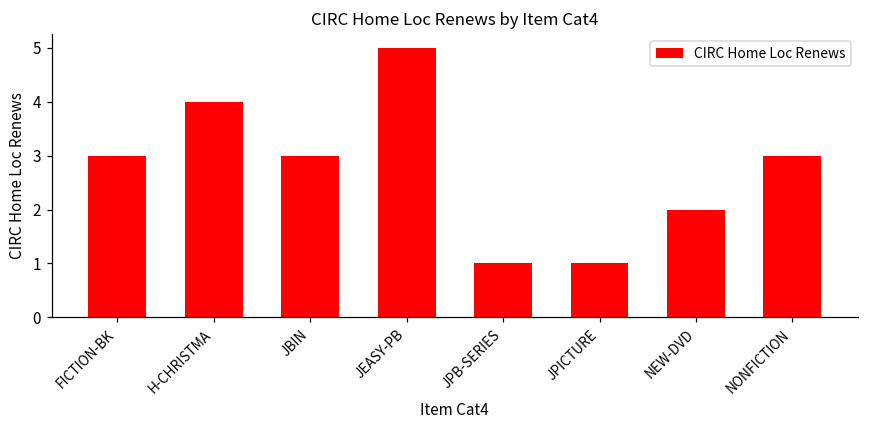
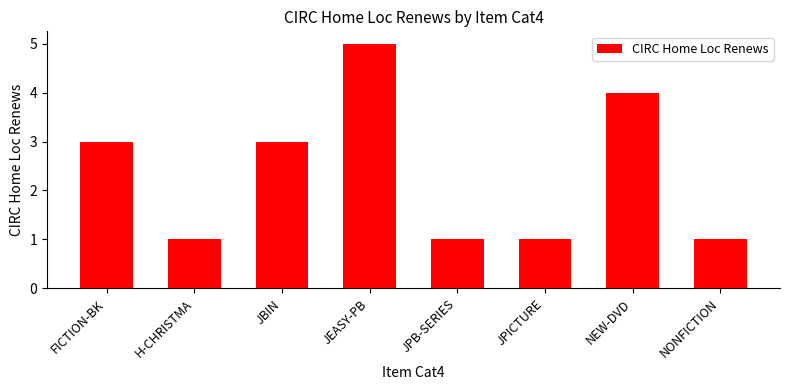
H-CHRISTMA: 4 -> 1
NEW-DVD: 2 -> 4
NONFICTION: 3 -> 1
